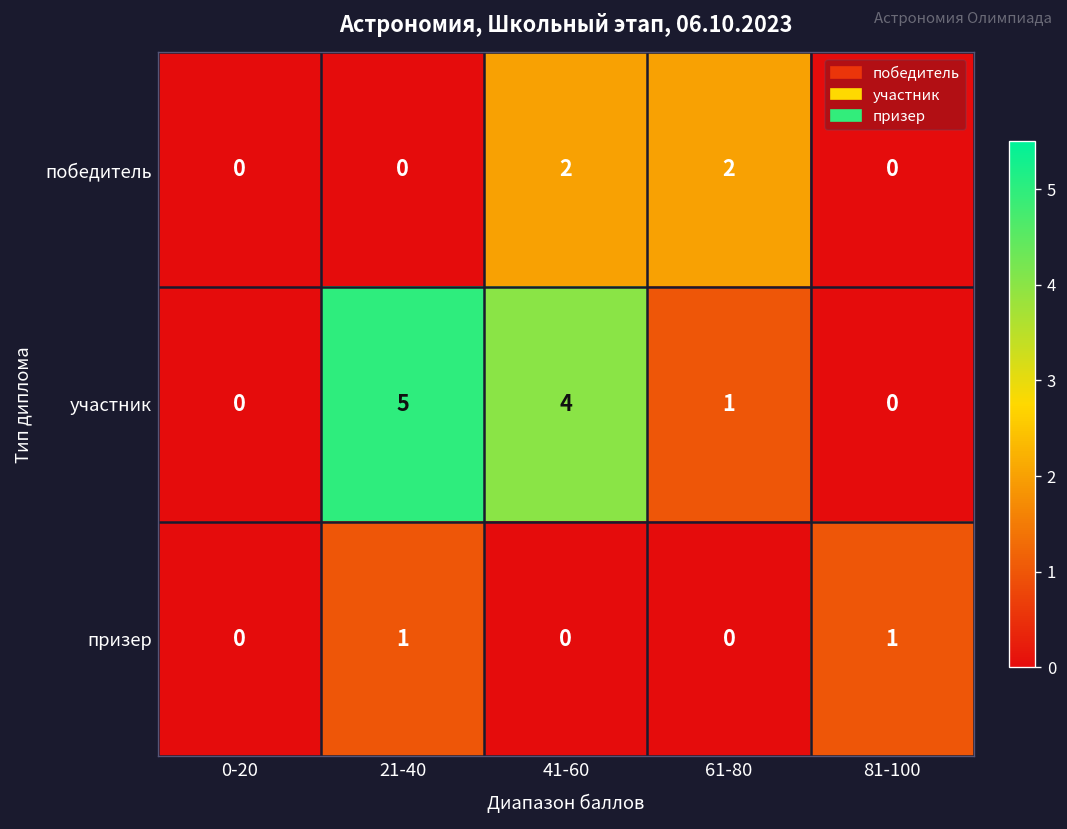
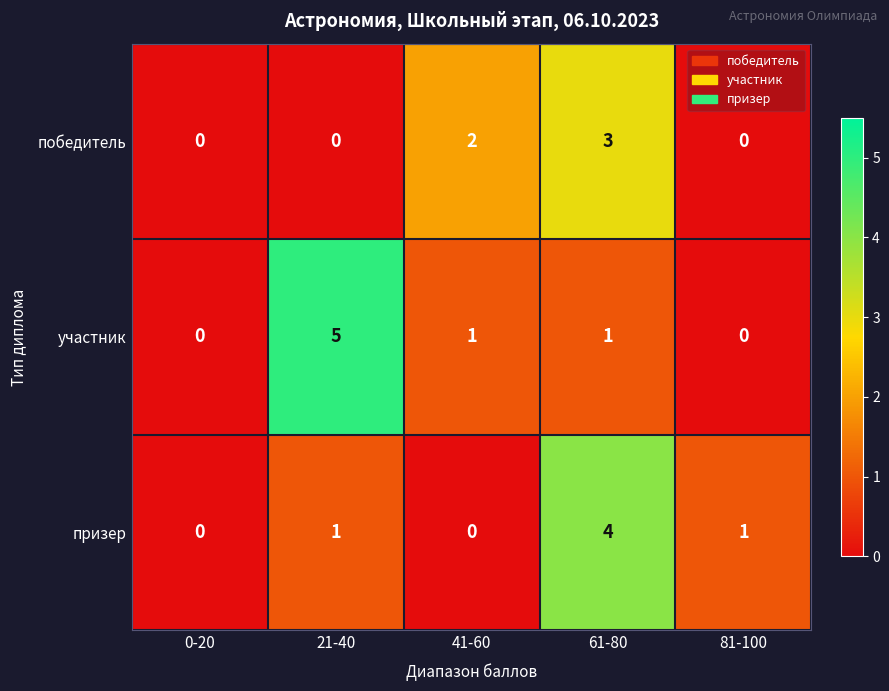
победитель, 61-80: 2 -> 3
участник, 41-60: 4 -> 1
призер, 61-80: 0 -> 4
